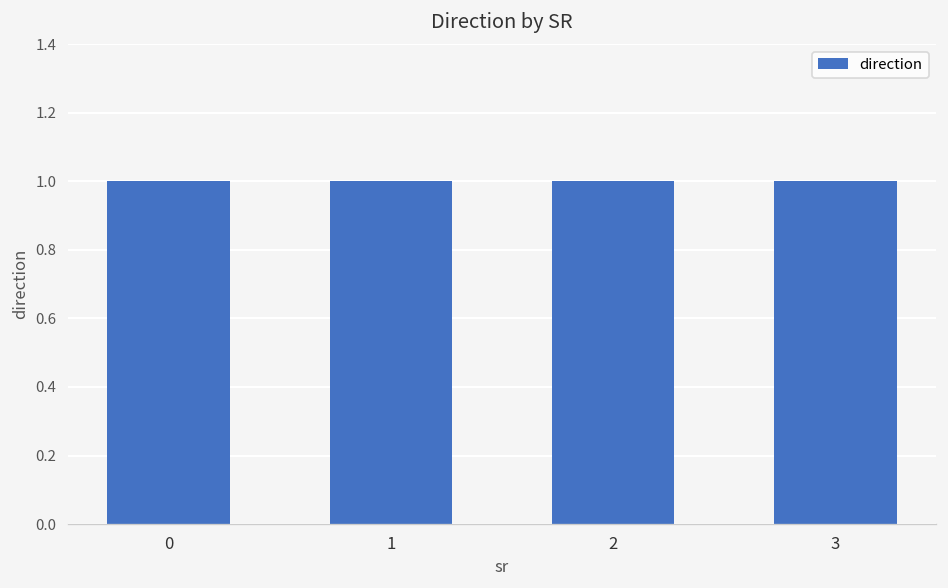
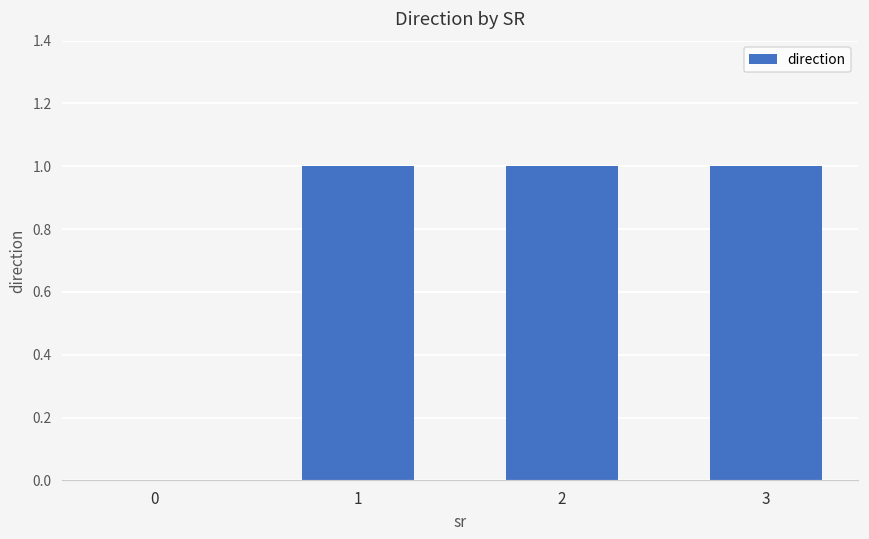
0: 1 -> 0
